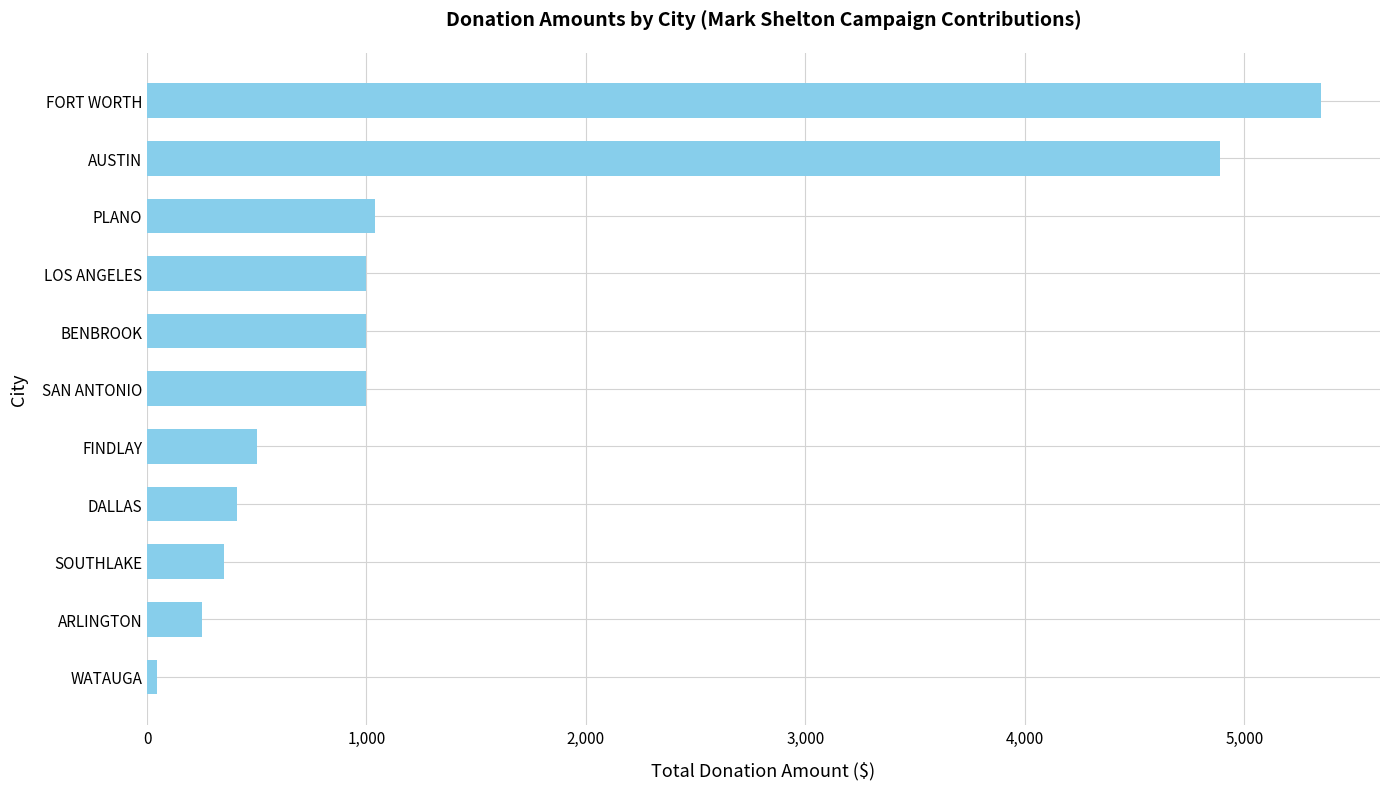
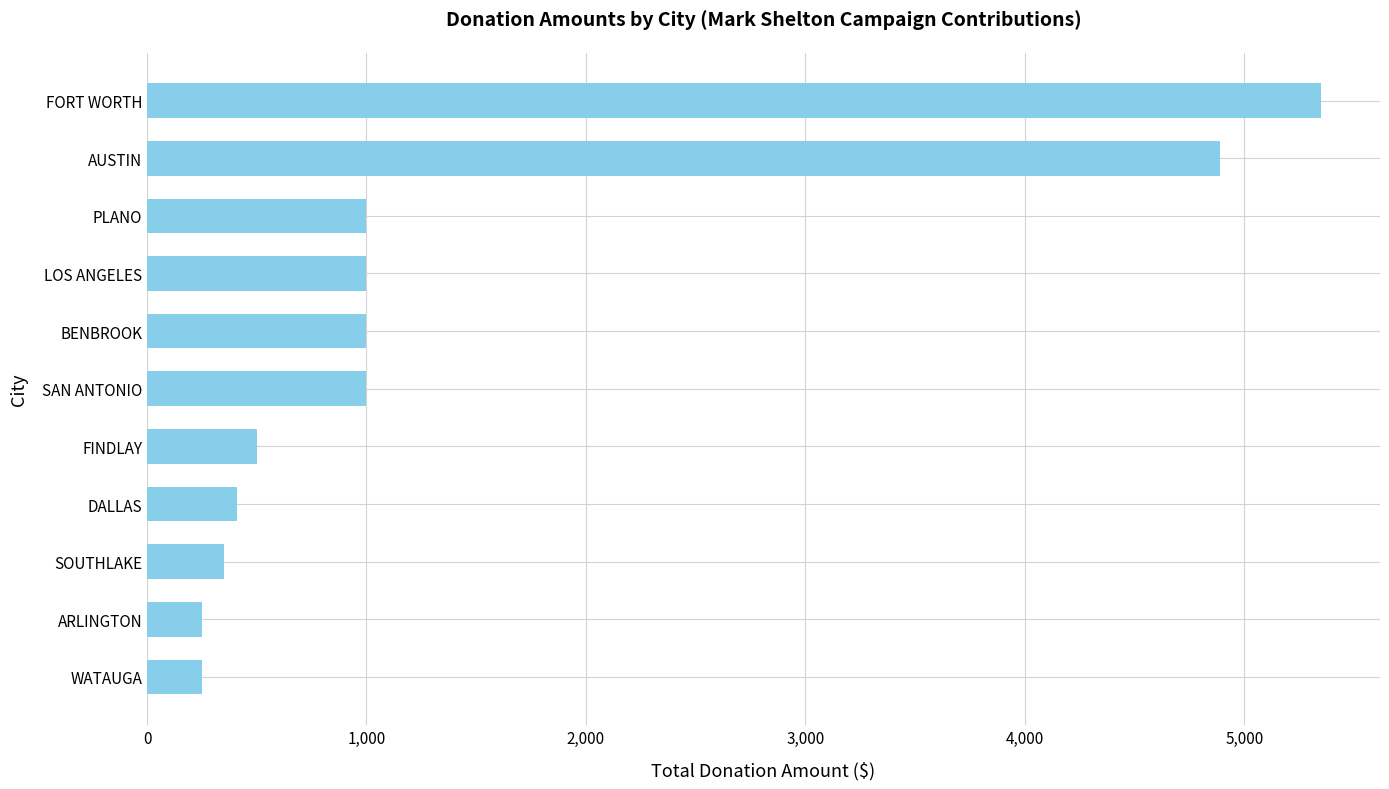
PLANO: 1,040 -> 1,000
WATAUGA: 50 -> 250
